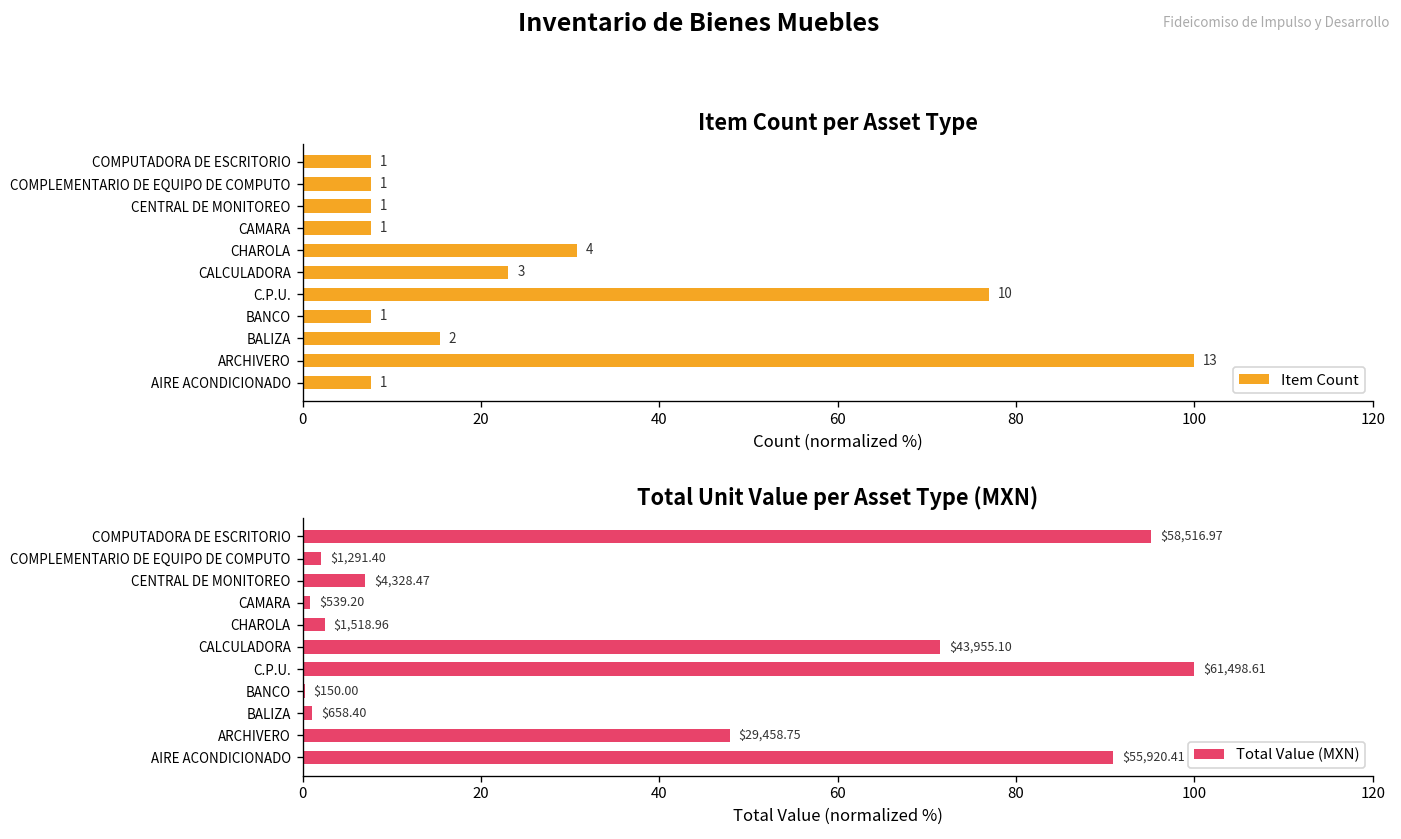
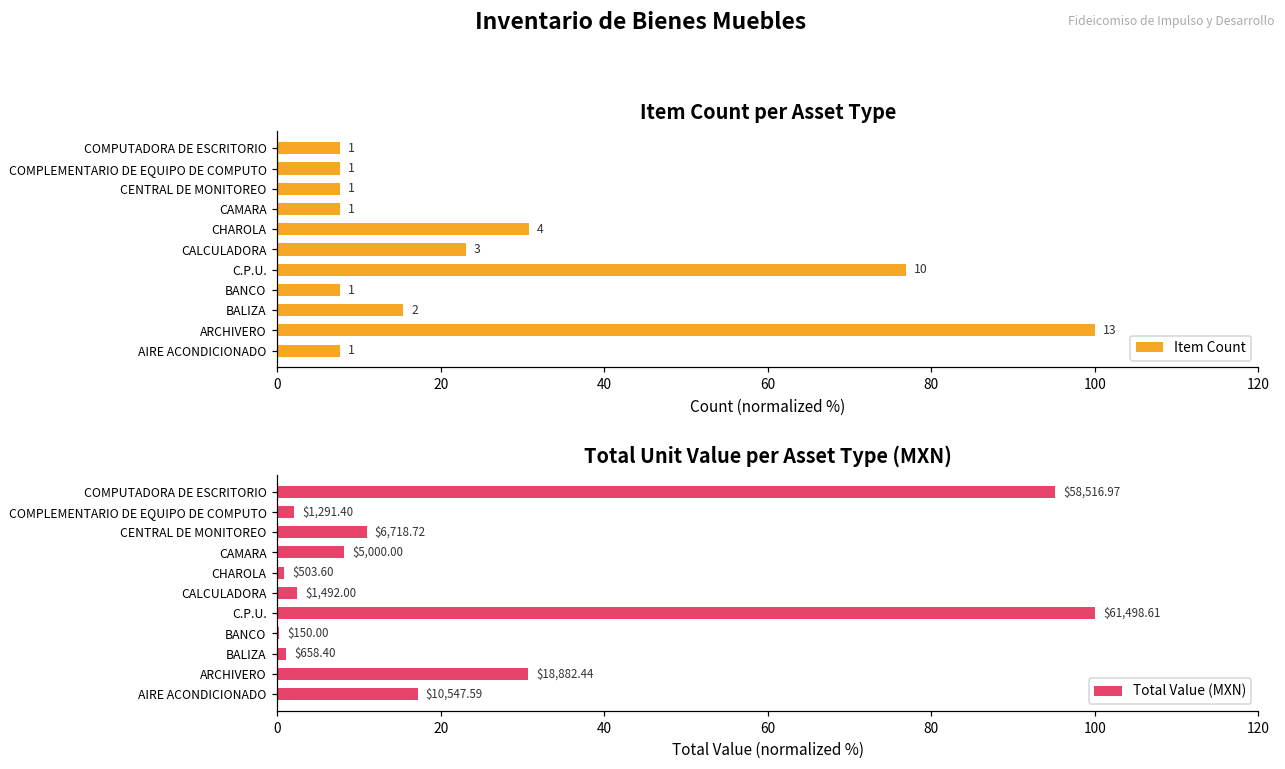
Total Unit Value per Asset Type (MXN), CENTRAL DE MONITOREO: $4,328.47 -> $6,718.72
Total Unit Value per Asset Type (MXN), CAMARA: $539.20 -> $5,000.00
Total Unit Value per Asset Type (MXN), CHAROLA: $1,518.96 -> $503.60
Total Unit Value per Asset Type (MXN), CALCULADORA: $43,955.10 -> $1,492.00
Total Unit Value per Asset Type (MXN), ARCHIVERO: $29,458.75 -> $18,882.44
Total Unit Value per Asset Type (MXN), AIRE ACONDICIONADO: $55,920.41 -> $10,547.59
